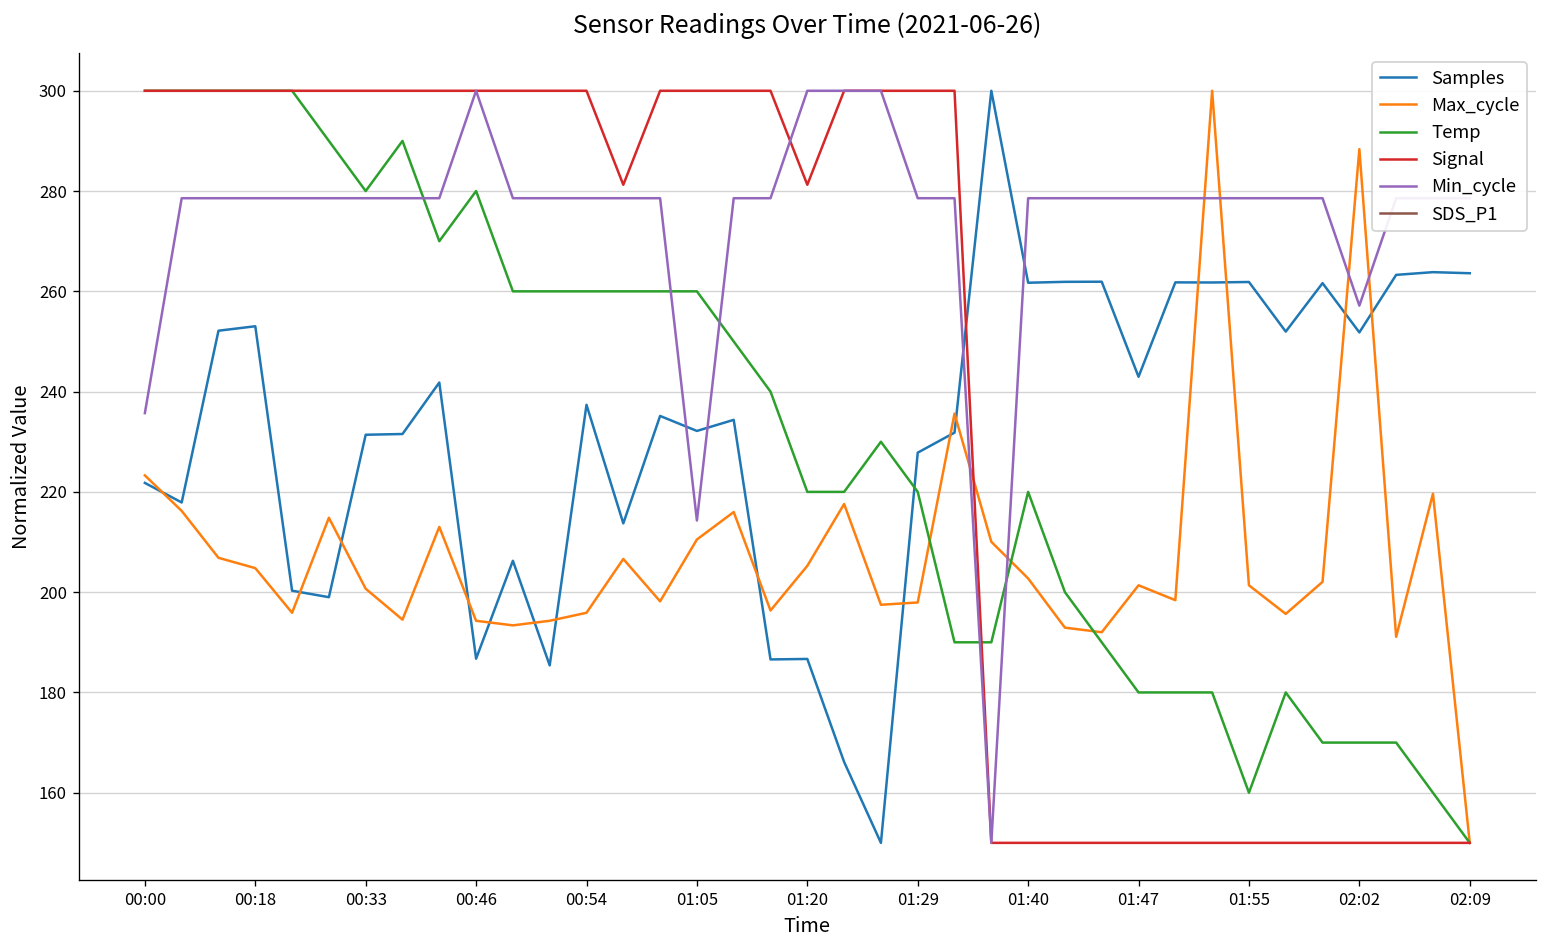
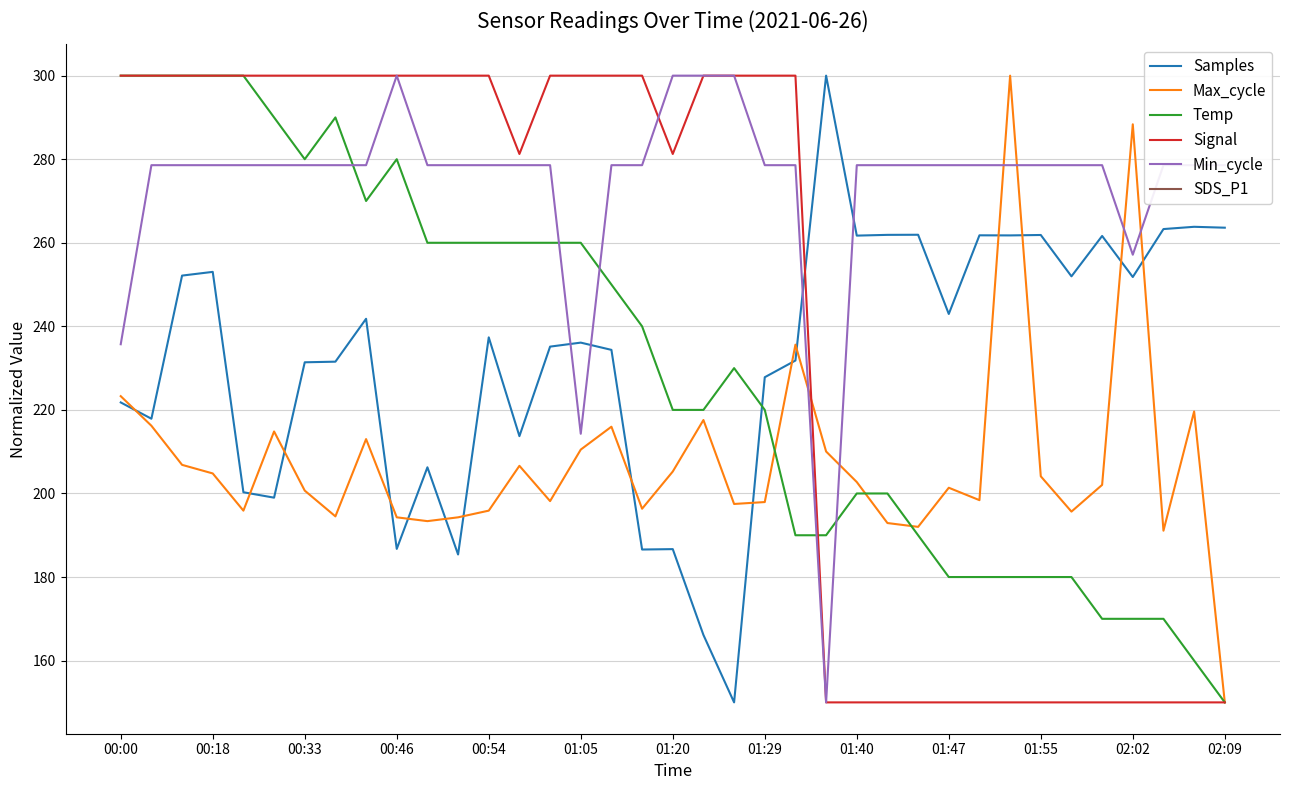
Samples, 01:05: 232 -> 236
Temp, 01:40: 220 -> 200
Max_cycle, 01:55: 201 -> 204
Temp, 01:55: 160 -> 180
